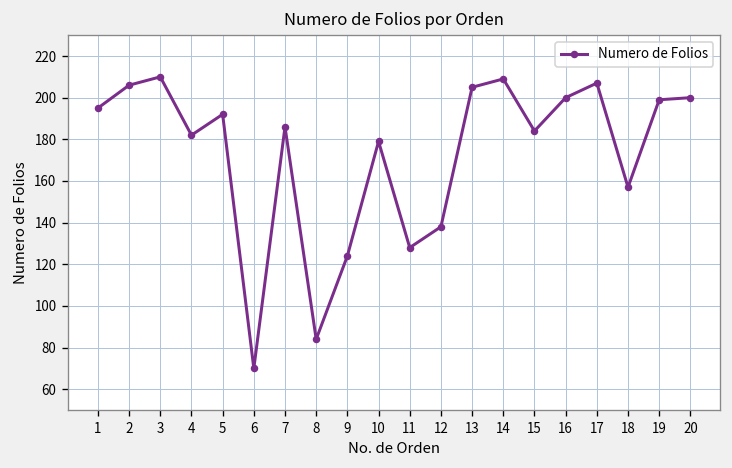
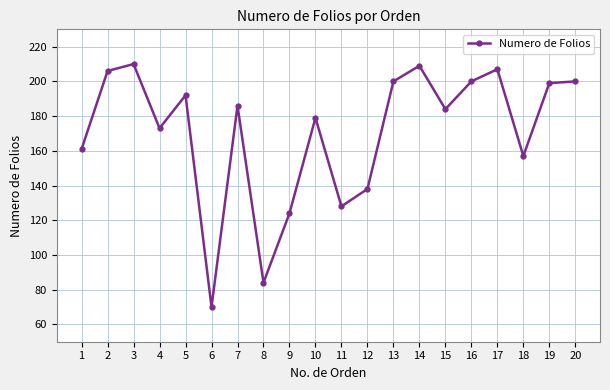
1: 195 -> 161
4: 182 -> 173
13: 205 -> 200
